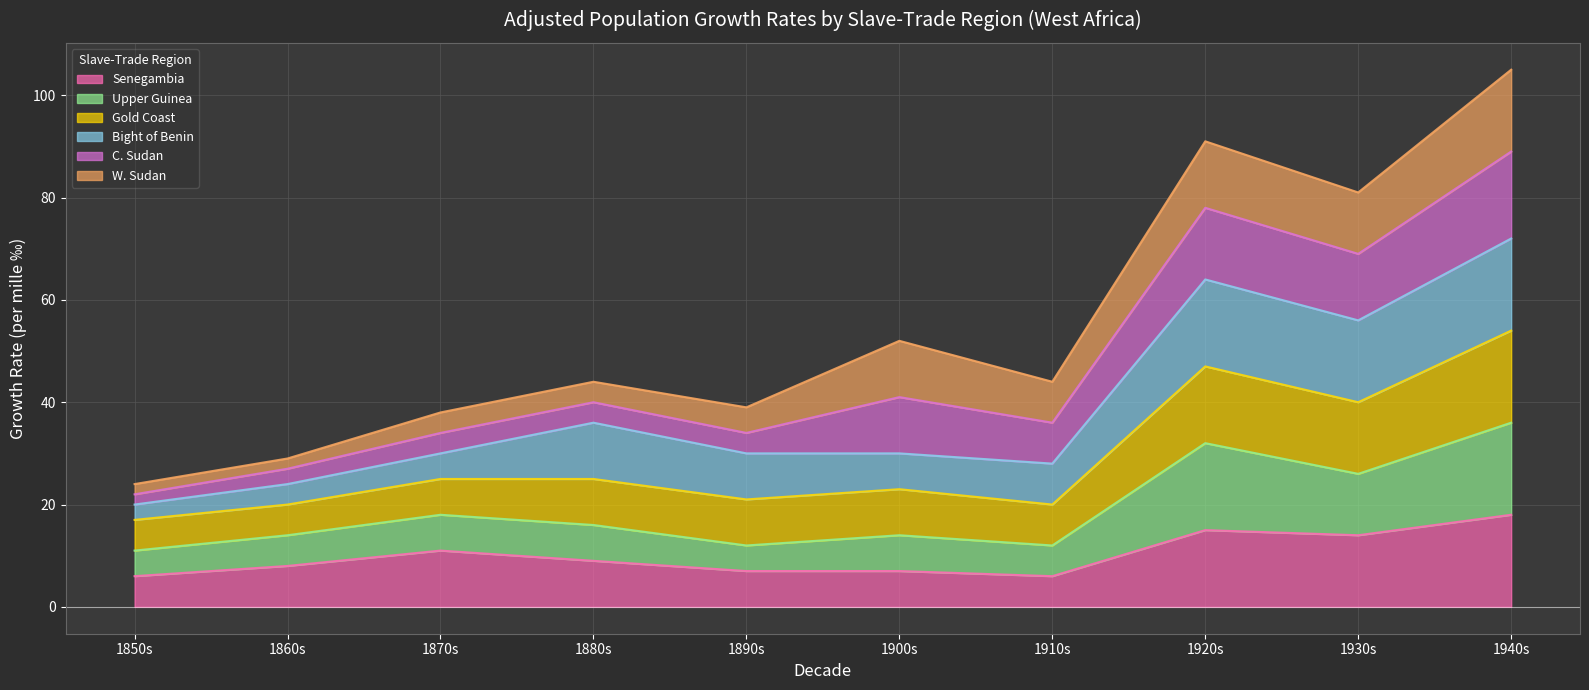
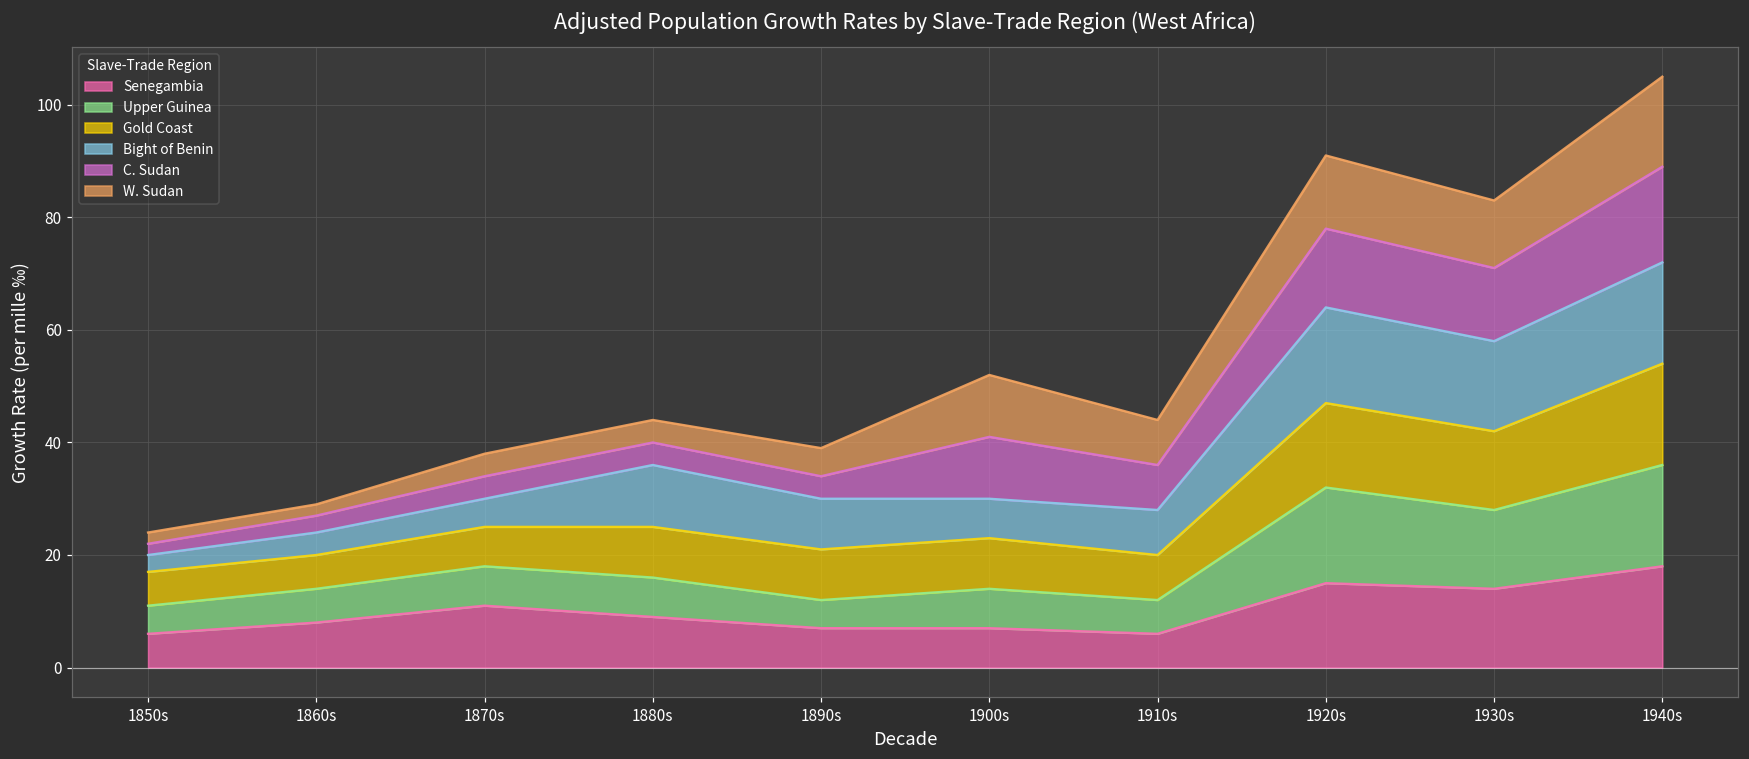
Upper Guinea, 1930s: 12 -> 14
